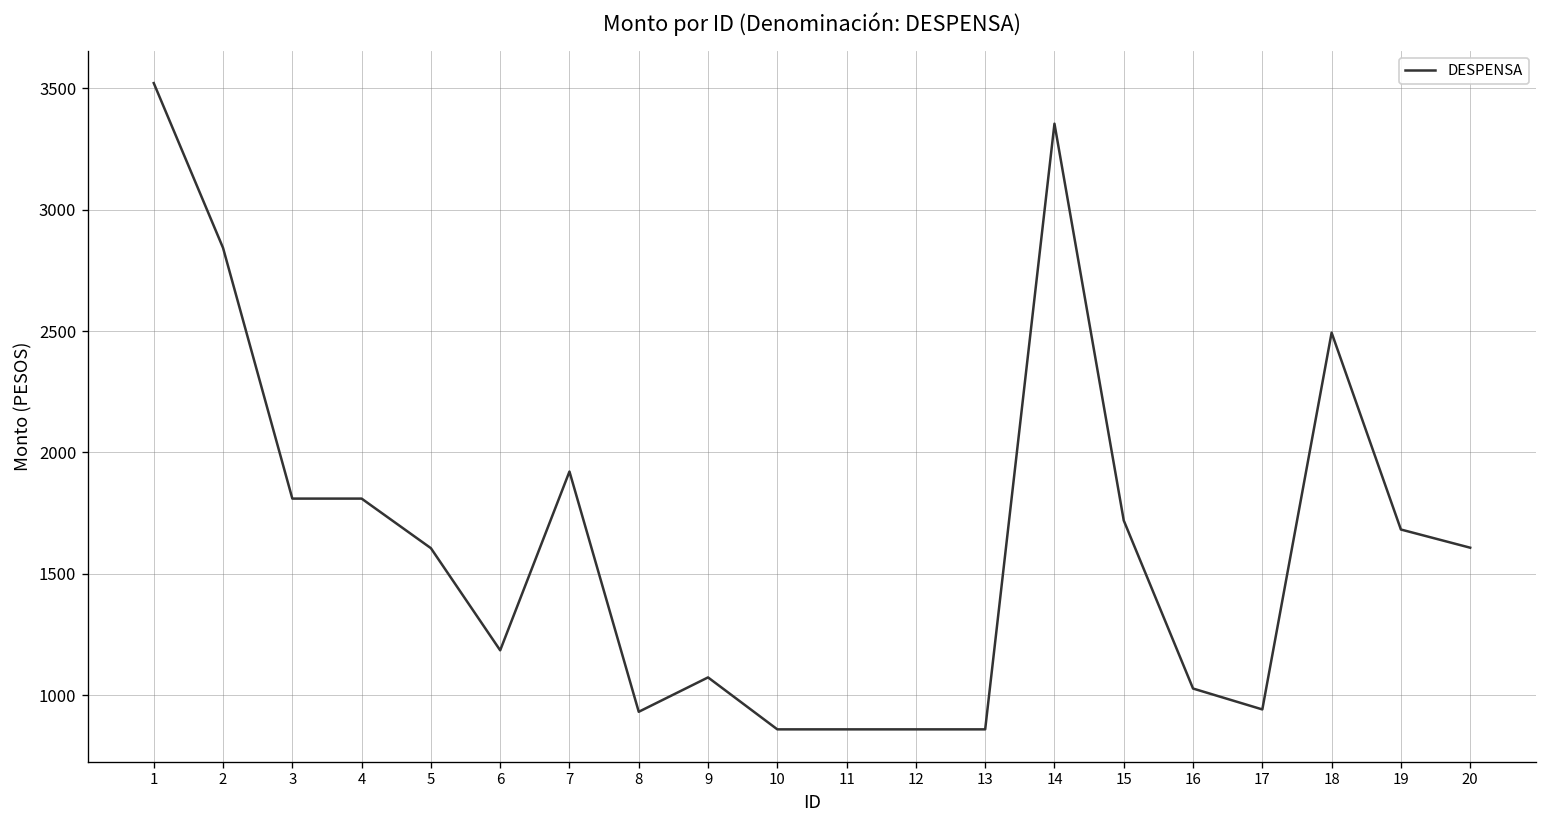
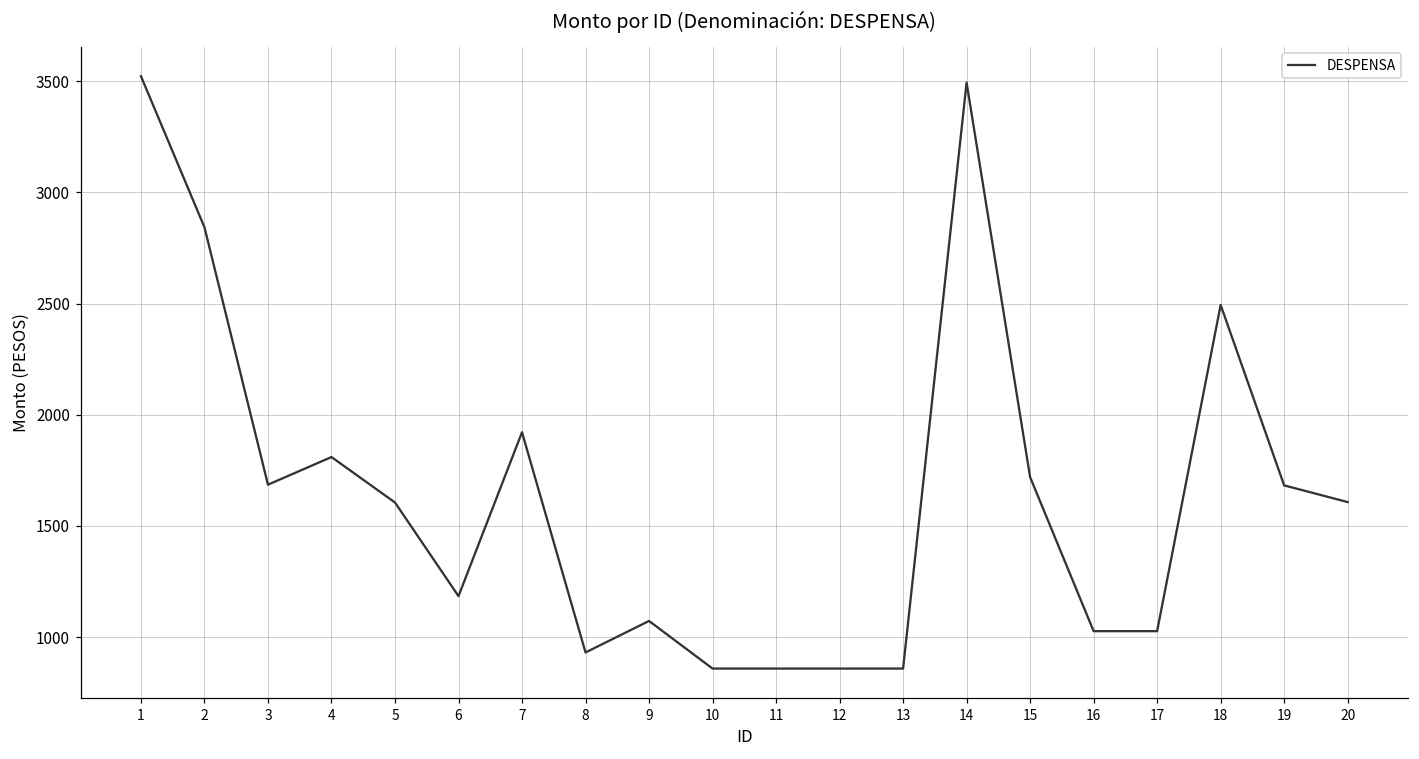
3: 1810 -> 1690
14: 3350 -> 3490
17: 940 -> 1030
